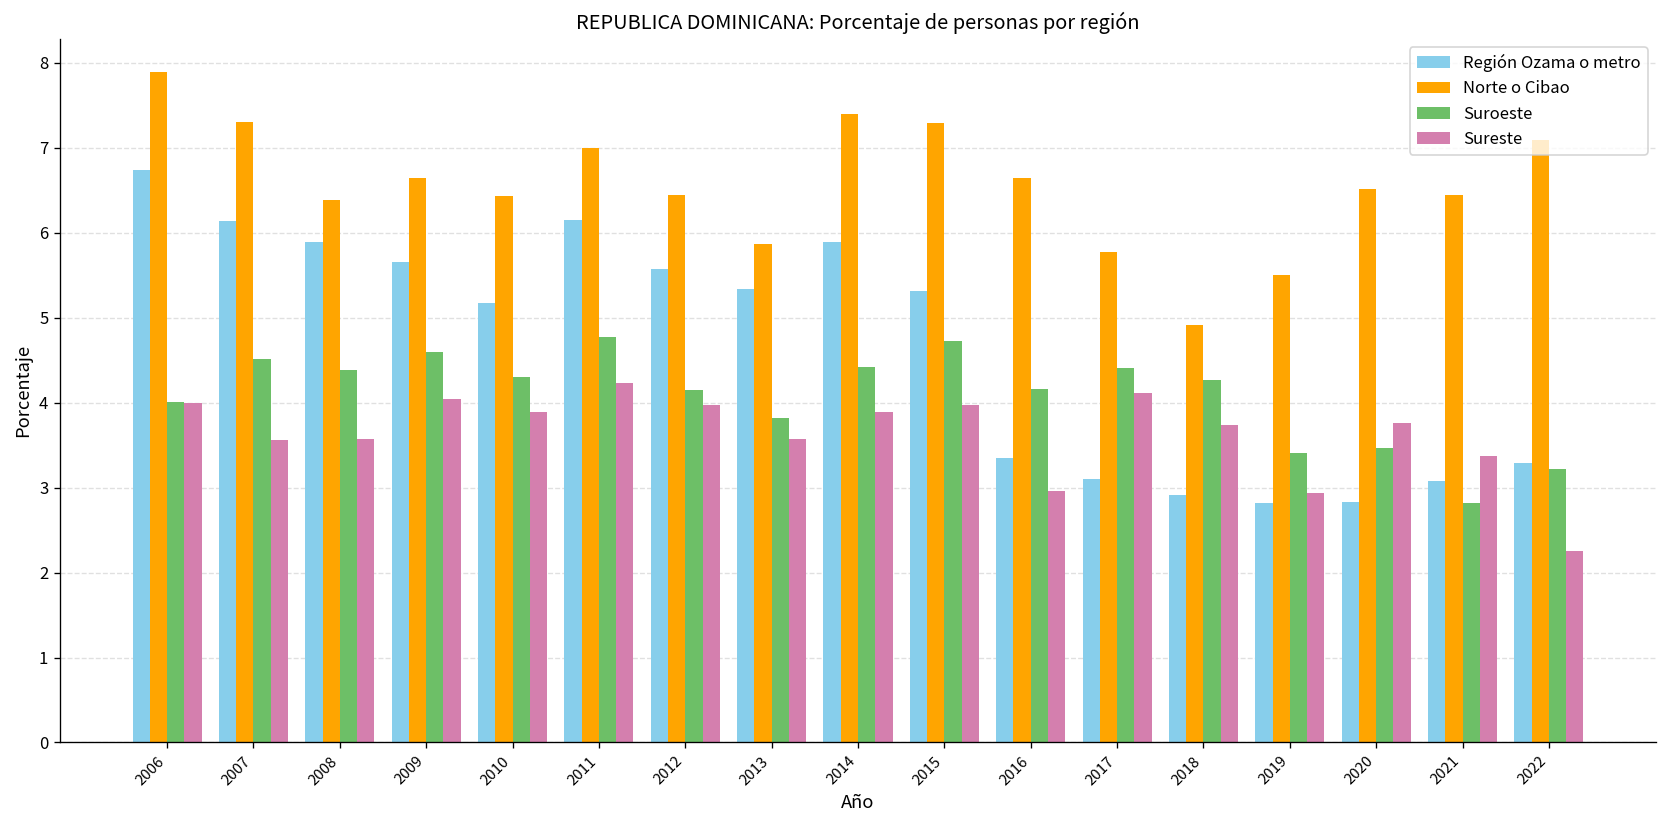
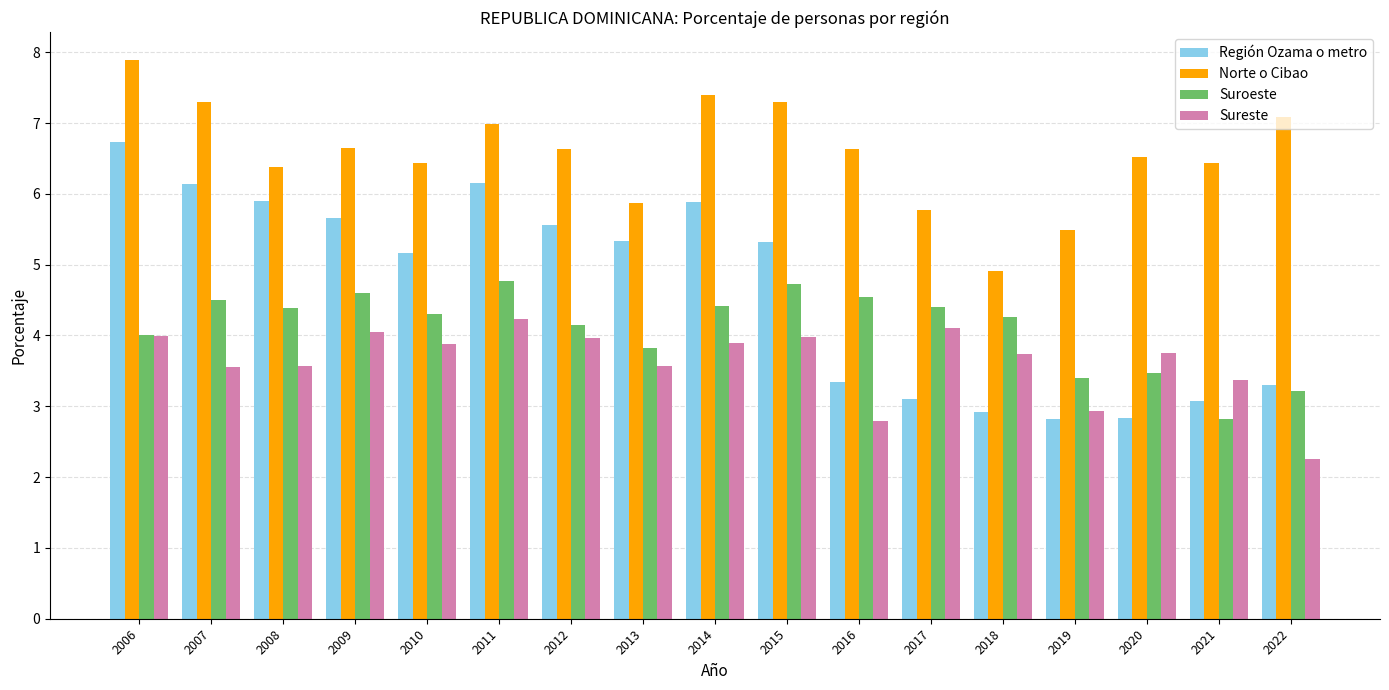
Norte o Cibao, 2012: 6.4 -> 6.6
Suroeste, 2016: 4.2 -> 4.6
Sureste, 2016: 3.0 -> 2.8
